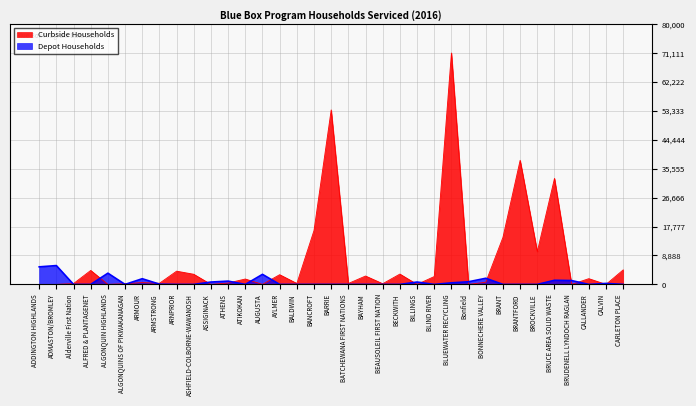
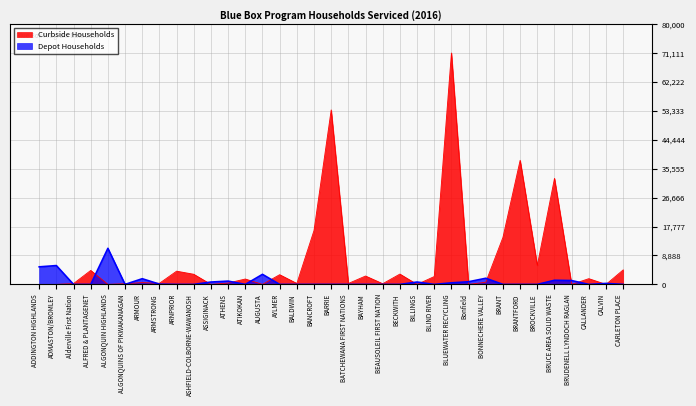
Depot Households, ALGONQUIN HIGHLANDS: 3,000 -> 11,000
Curbside Households, BROCKVILLE: 10,000 -> 6,000
